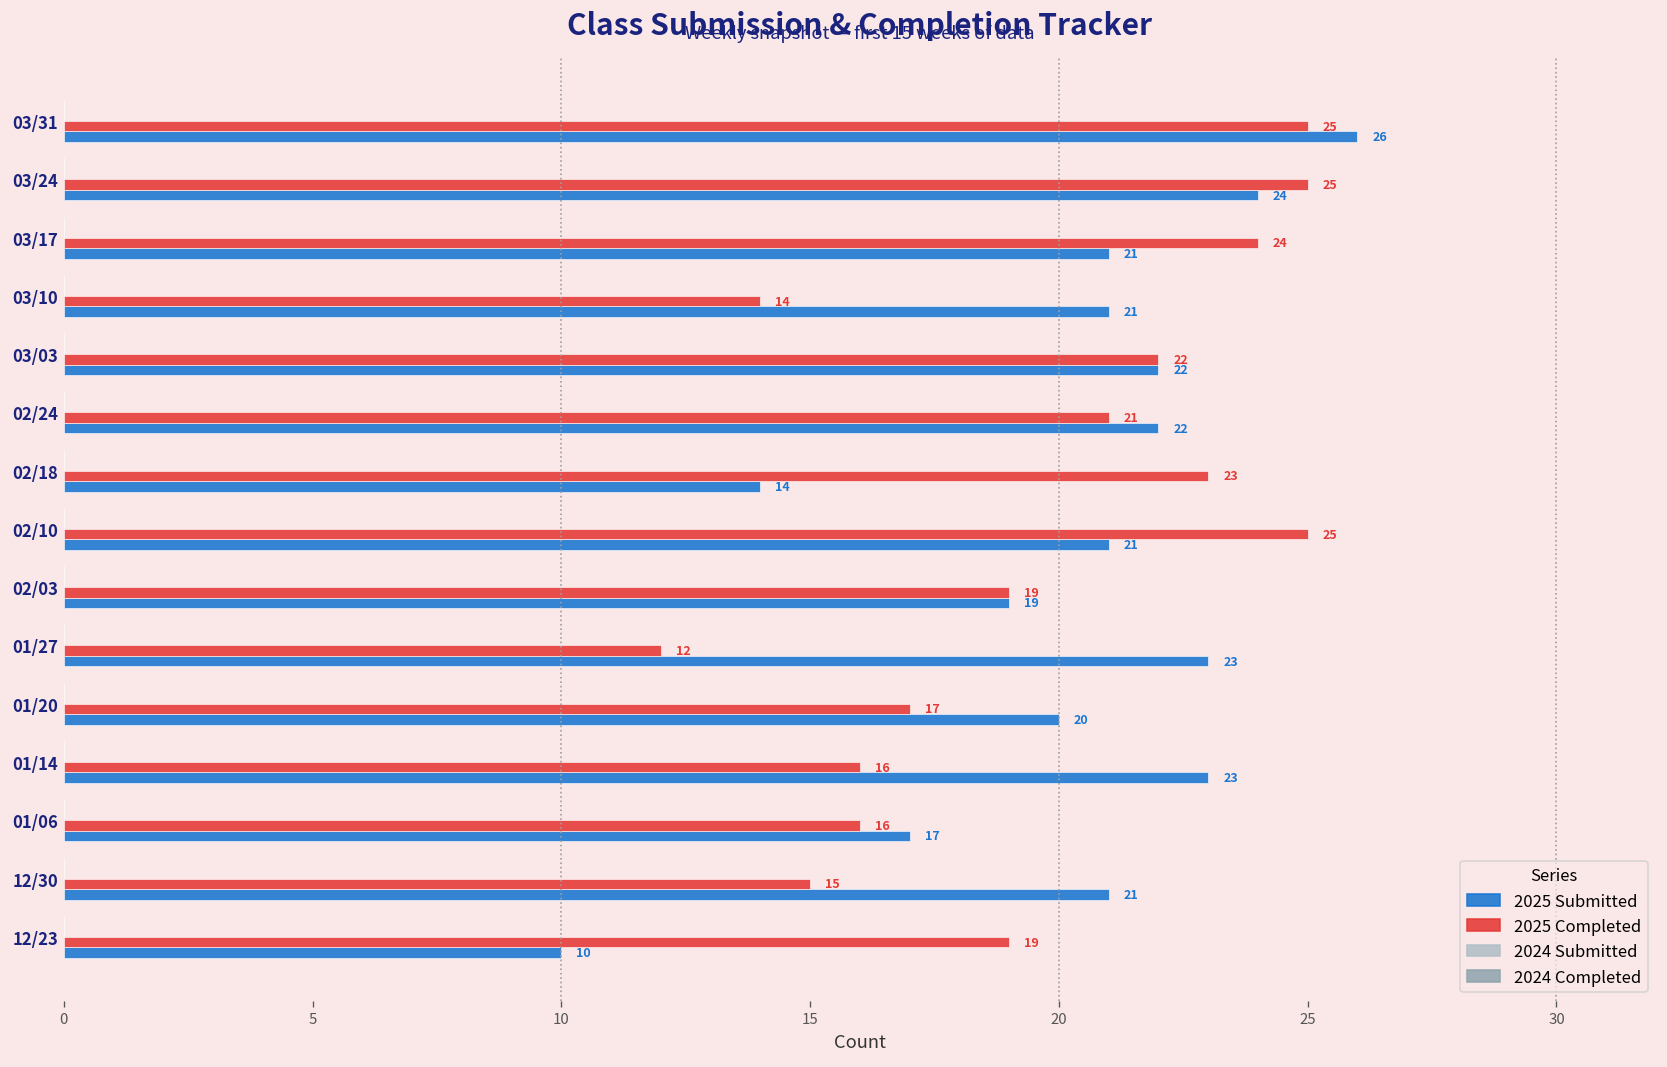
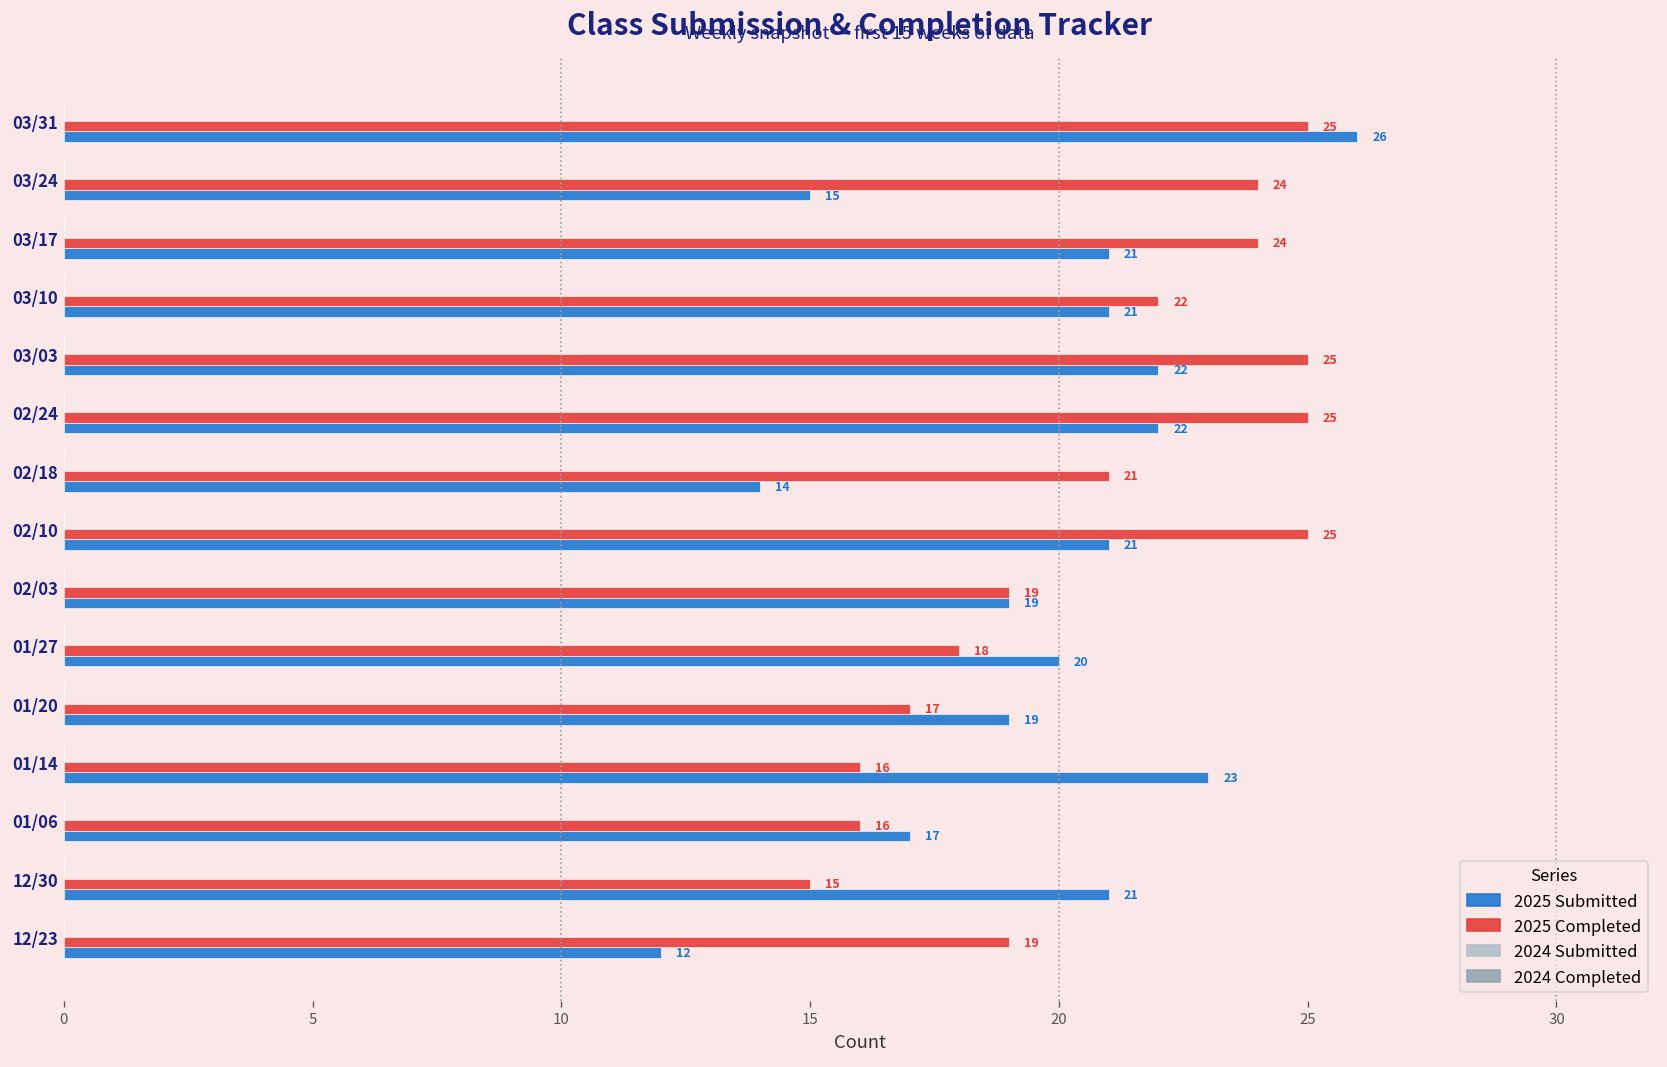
2025 Completed, 03/24: 25 -> 24
2025 Submitted, 03/24: 24 -> 15
2025 Completed, 03/10: 14 -> 22
2025 Completed, 03/03: 22 -> 25
2025 Completed, 02/24: 21 -> 25
2025 Completed, 02/18: 23 -> 21
2025 Completed, 01/27: 12 -> 18
2025 Submitted, 01/27: 23 -> 20
2025 Submitted, 01/20: 20 -> 19
2025 Submitted, 12/23: 10 -> 12
